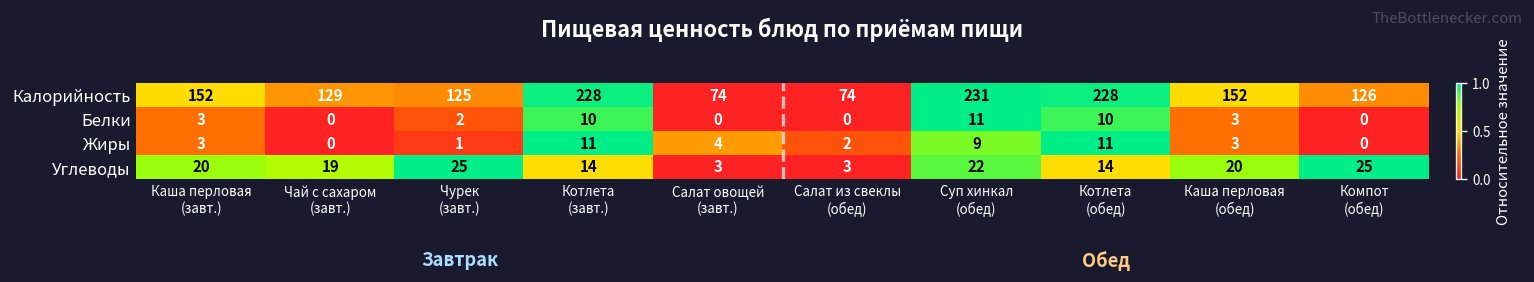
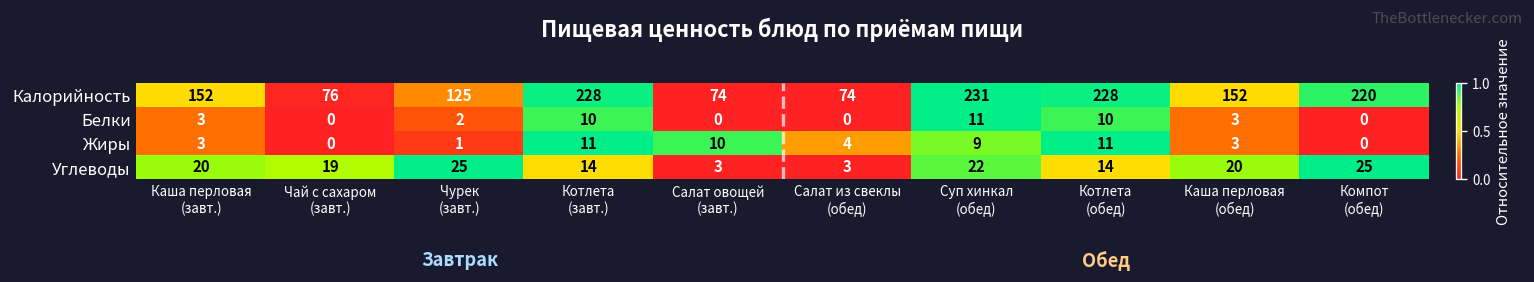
Калорийность, Чай с сахаром (завт.): 129 -> 76
Калорийность, Компот (обед): 126 -> 220
Жиры, Салат овощей (завт.): 4 -> 10
Жиры, Салат из свеклы (обед): 2 -> 4
